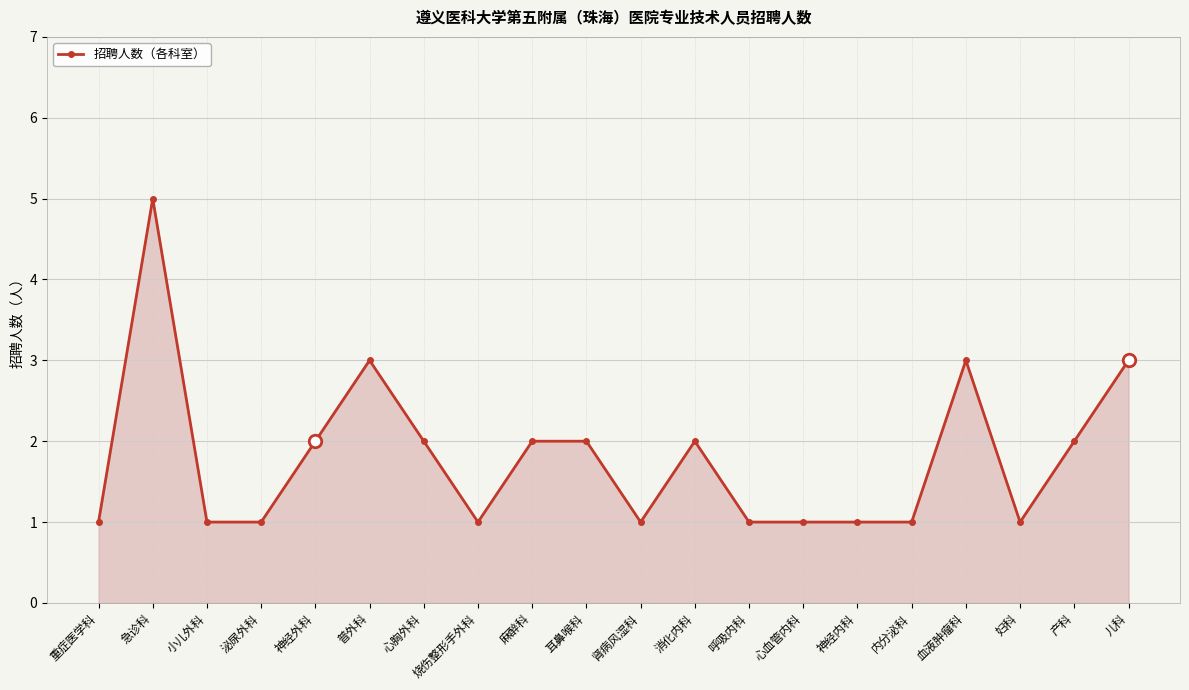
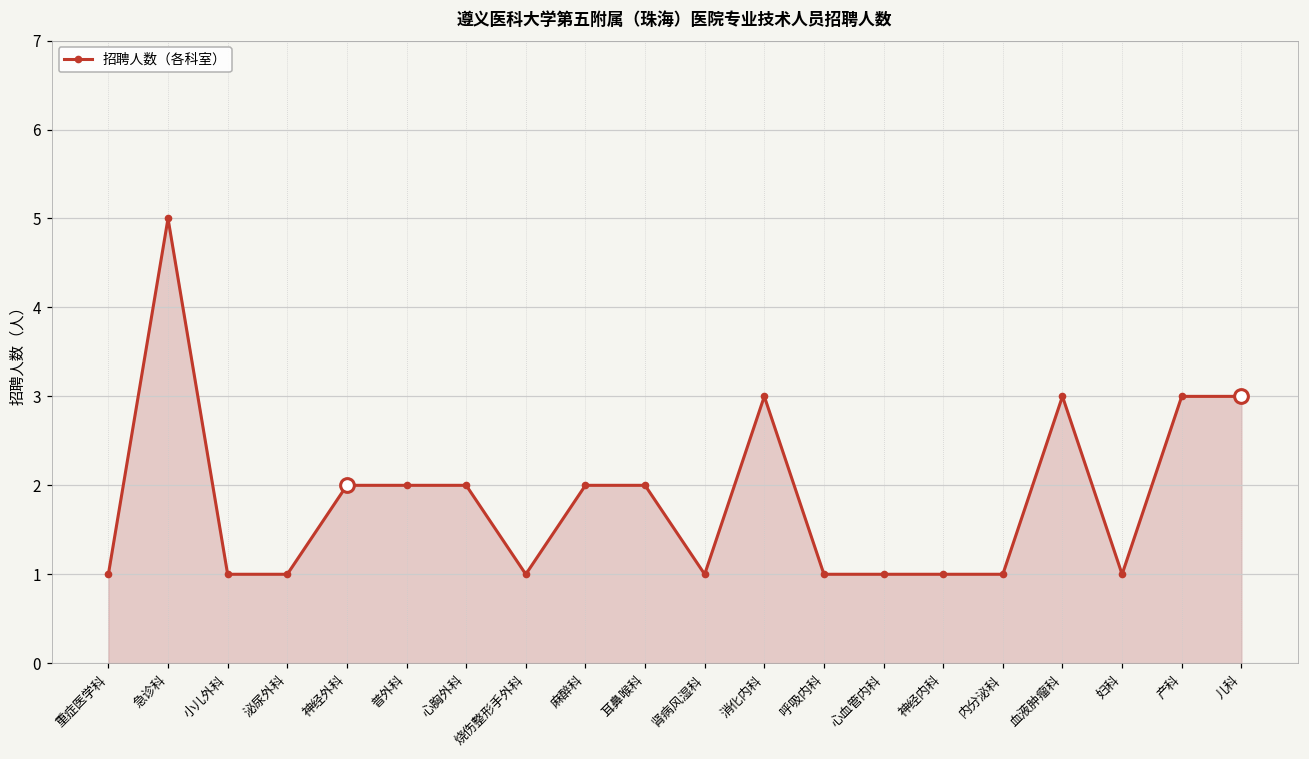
招聘人数（各科室）, 普外科: 3 -> 2
招聘人数（各科室）, 消化内科: 2 -> 3
招聘人数（各科室）, 产科: 2 -> 3
